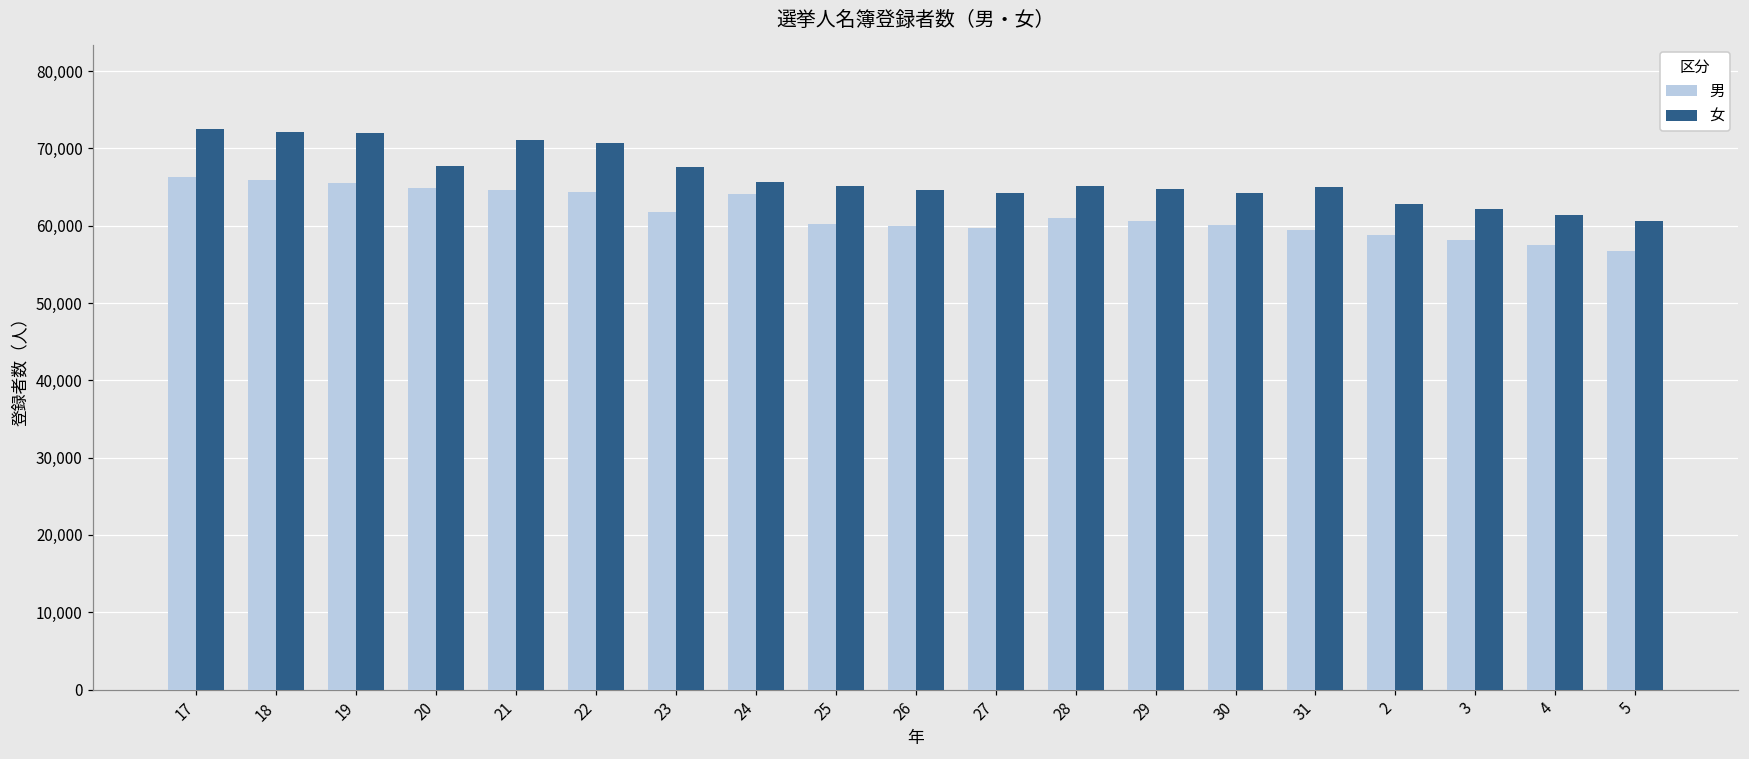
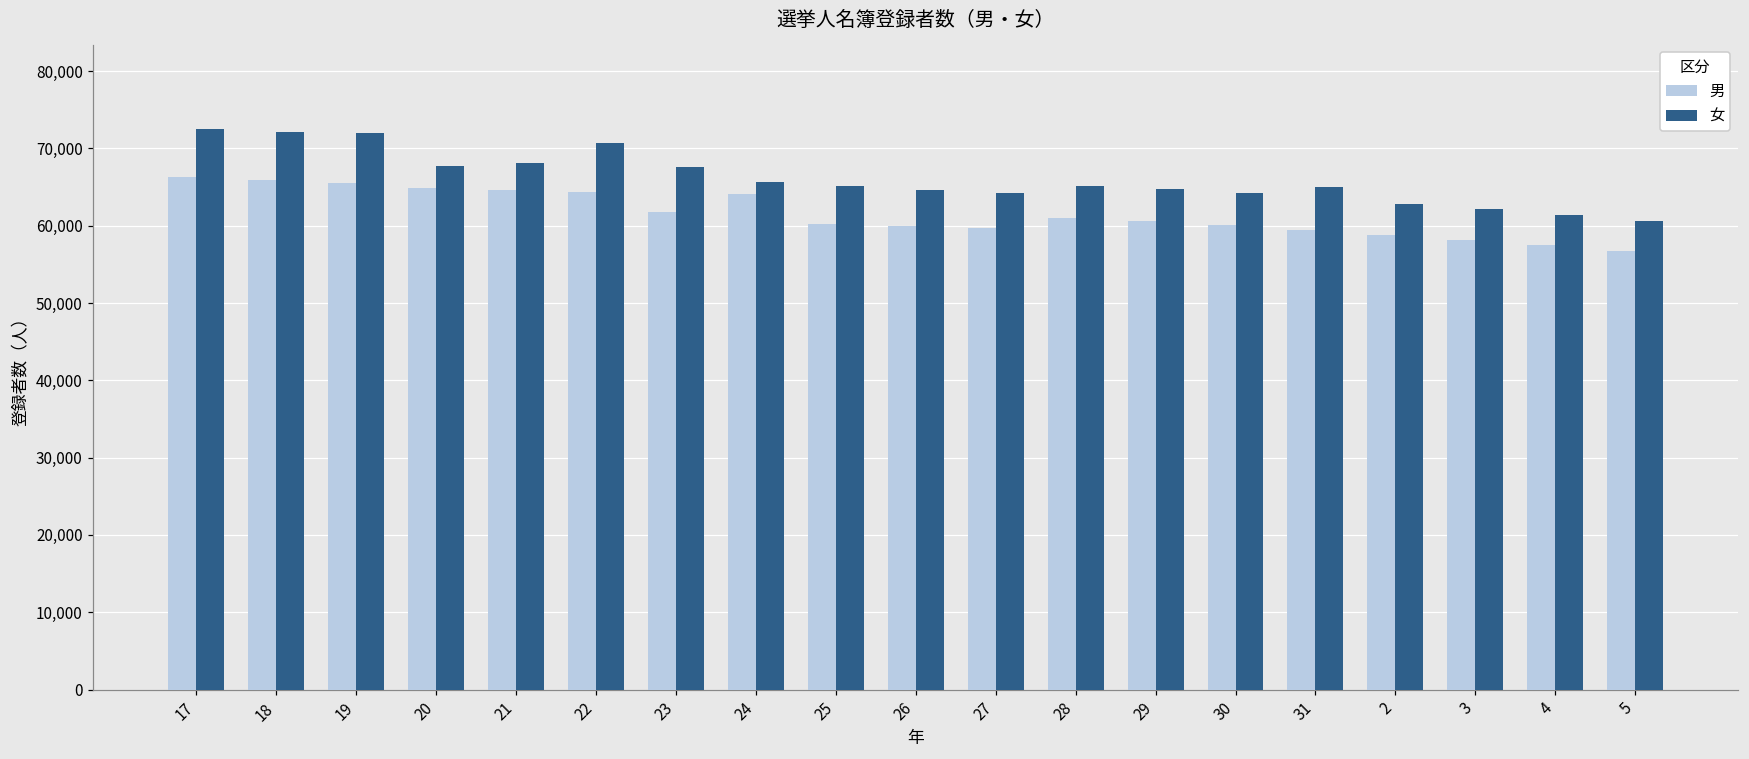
女, 21: 71,000 -> 68,000
